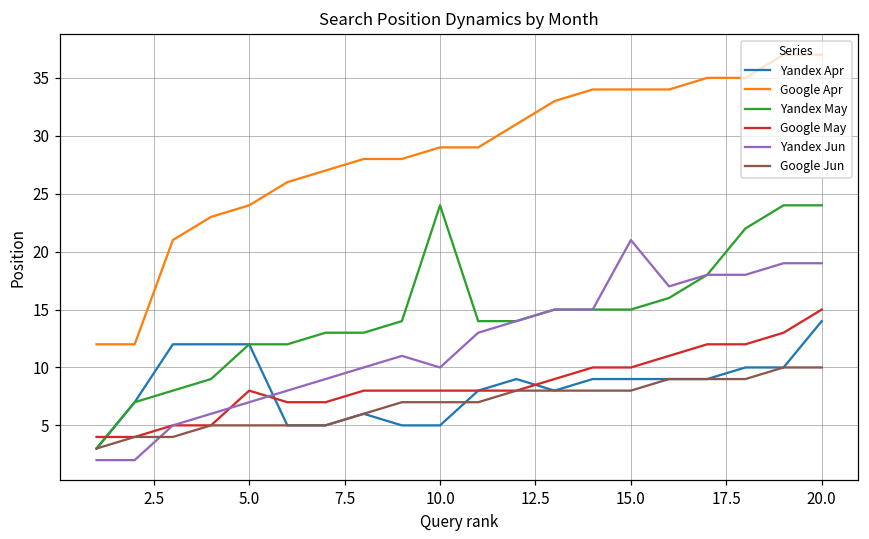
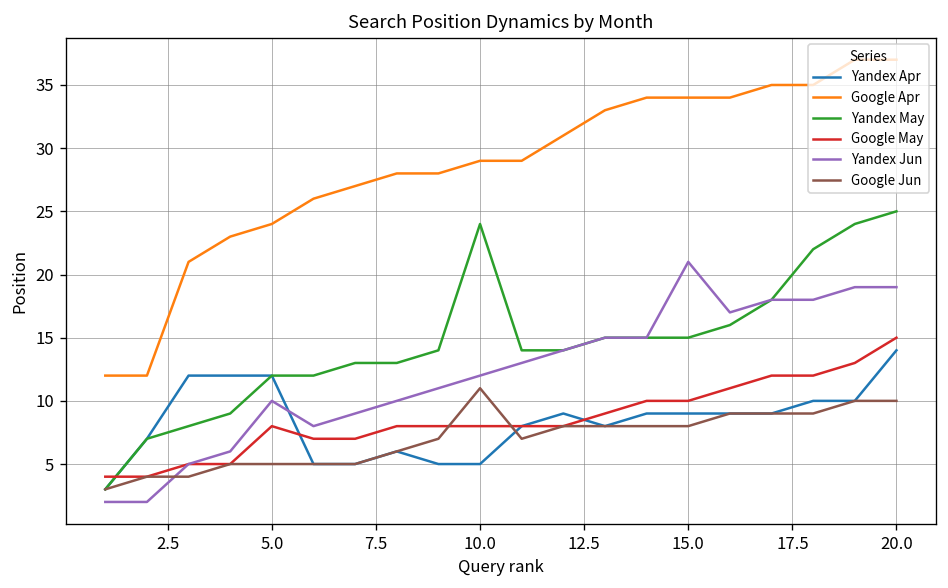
Yandex Jun, 5.0: 7 -> 10
Yandex Jun, 10.0: 10 -> 12
Google Jun, 10.0: 7 -> 11
Yandex May, 20.0: 24 -> 25
